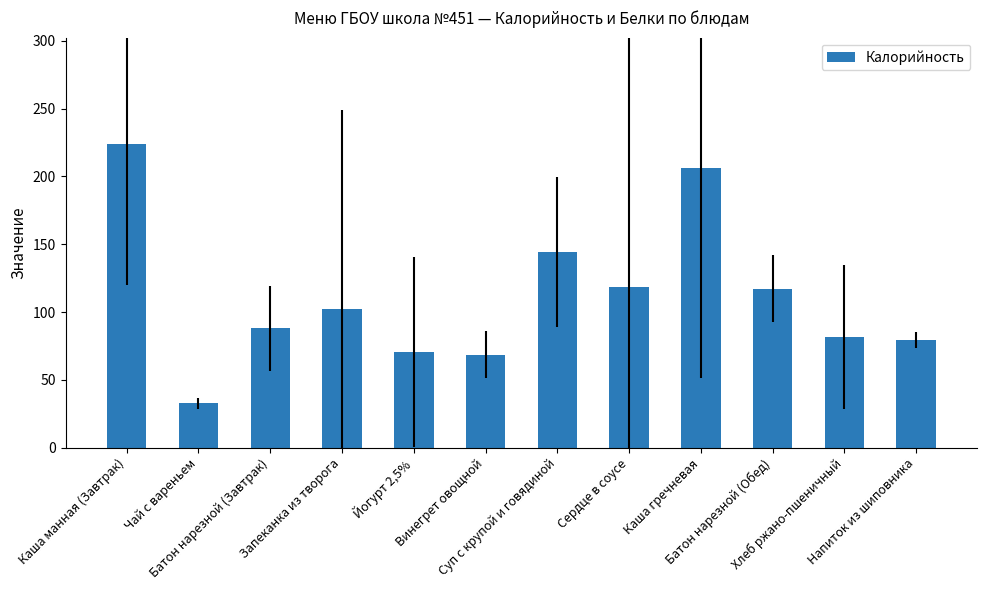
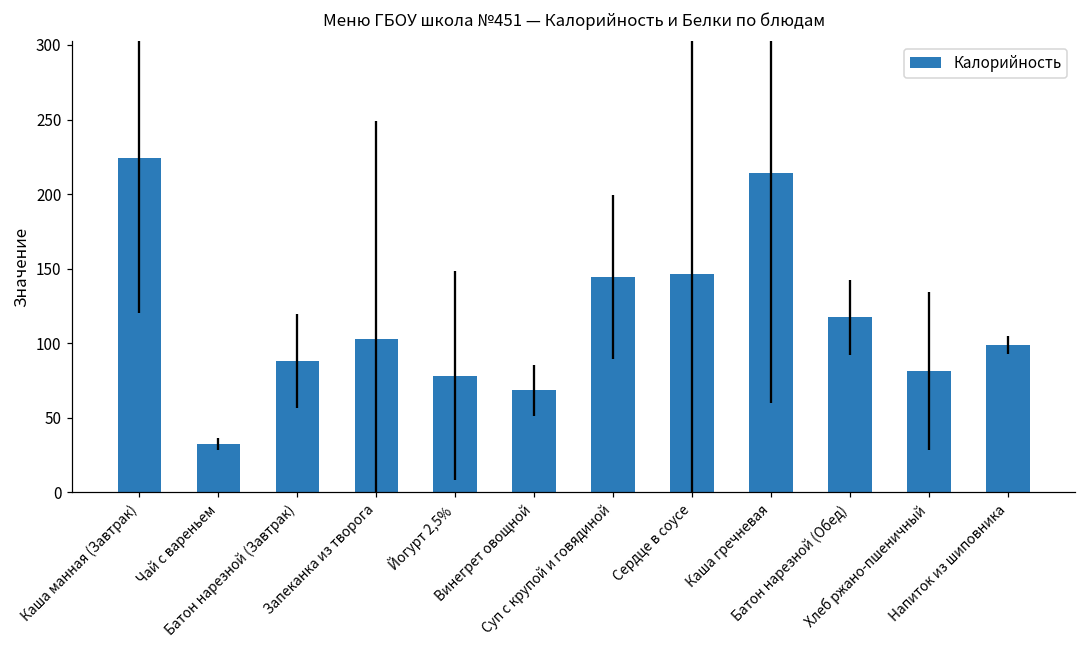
Йогурт 2,5%: 71 -> 78
Сердце в соусе: 118 -> 146
Каша гречневая: 206 -> 214
Напиток из шиповника: 79 -> 99
